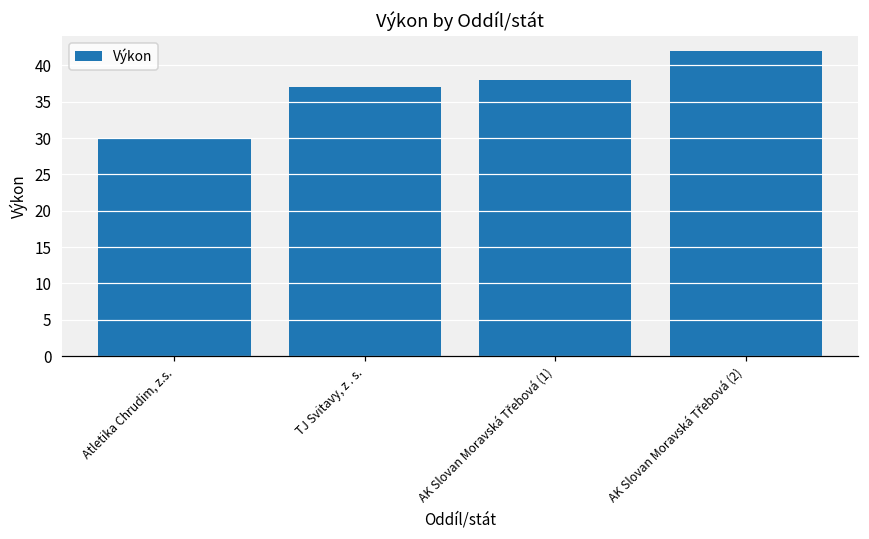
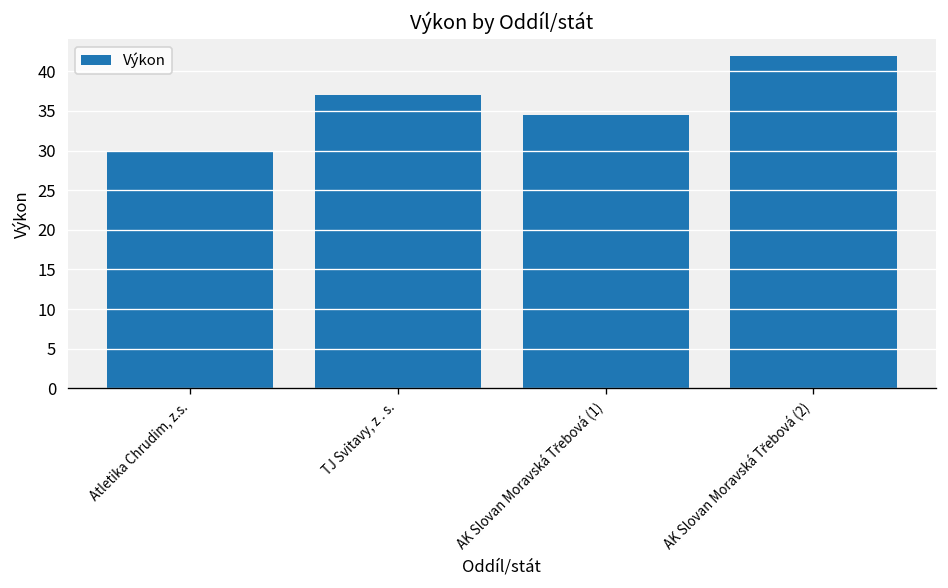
AK Slovan Moravská Třebová (1): 38 -> 34
